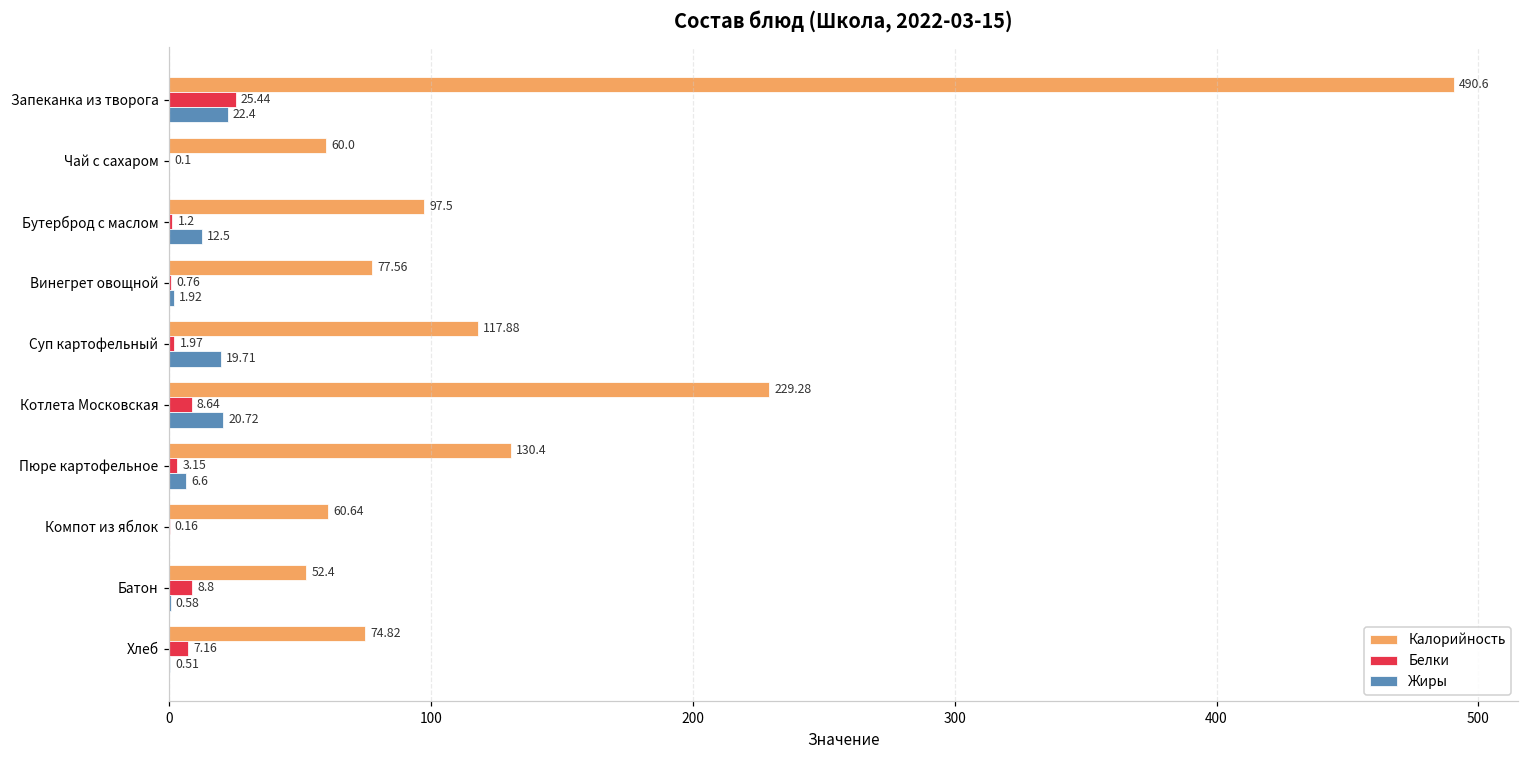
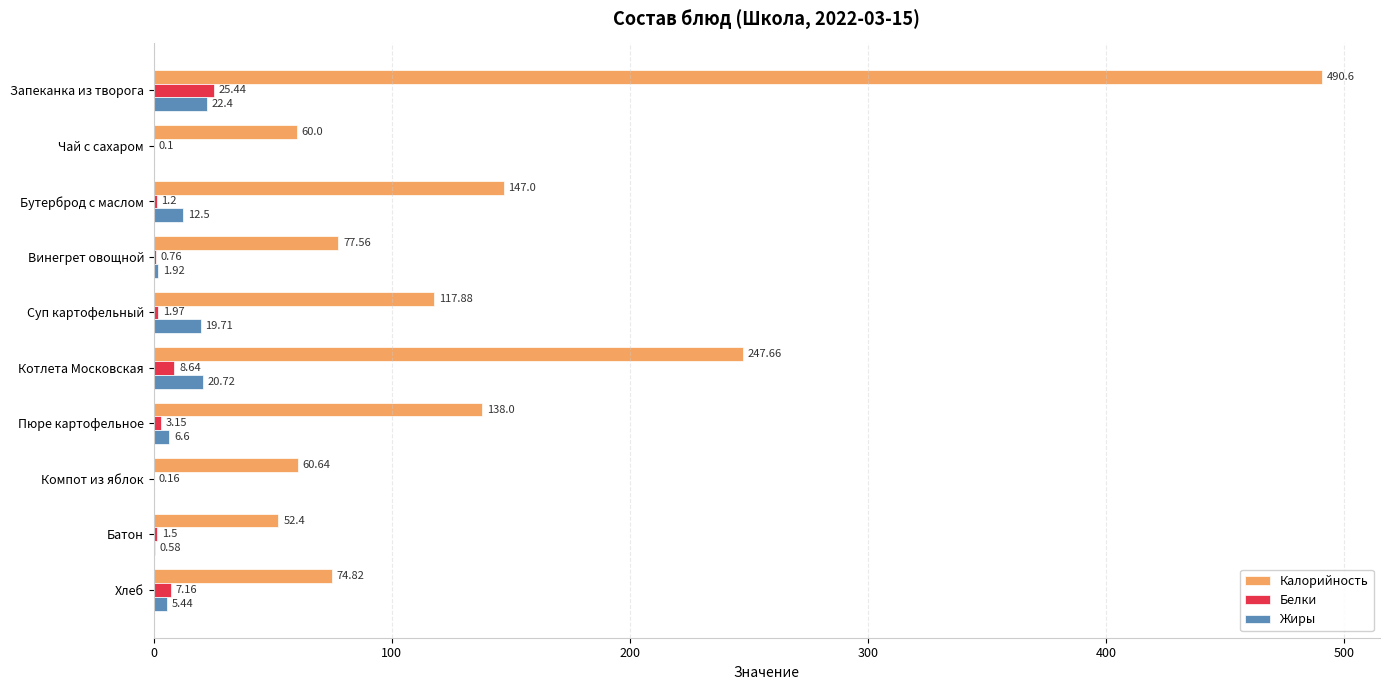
Калорийность, Бутерброд с маслом: 97.5 -> 147.0
Калорийность, Котлета Московская: 229.28 -> 247.66
Калорийность, Пюре картофельное: 130.4 -> 138.0
Белки, Батон: 8.8 -> 1.5
Жиры, Хлеб: 0.51 -> 5.44
